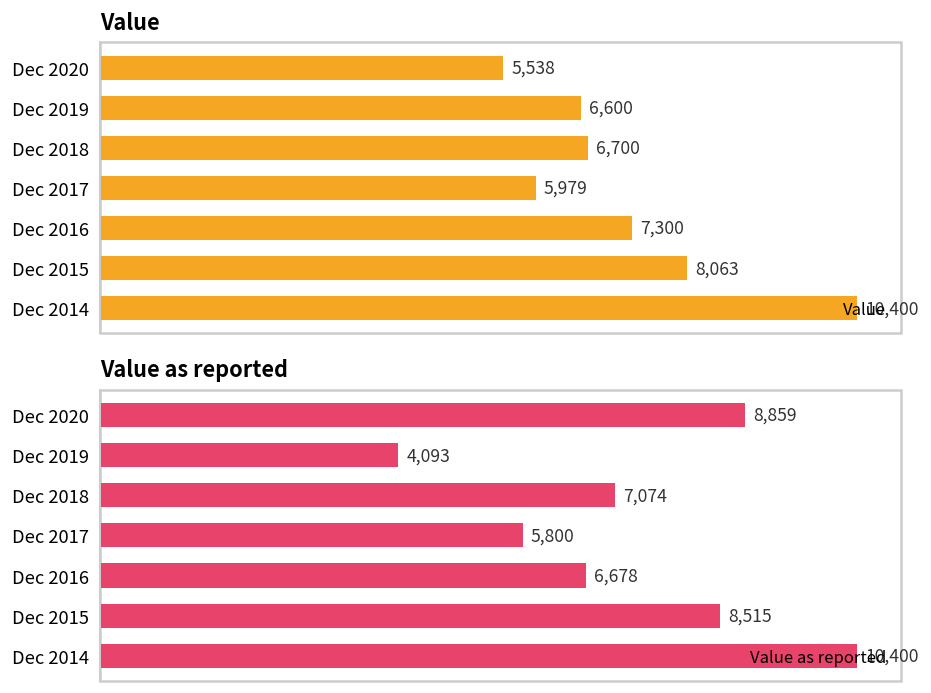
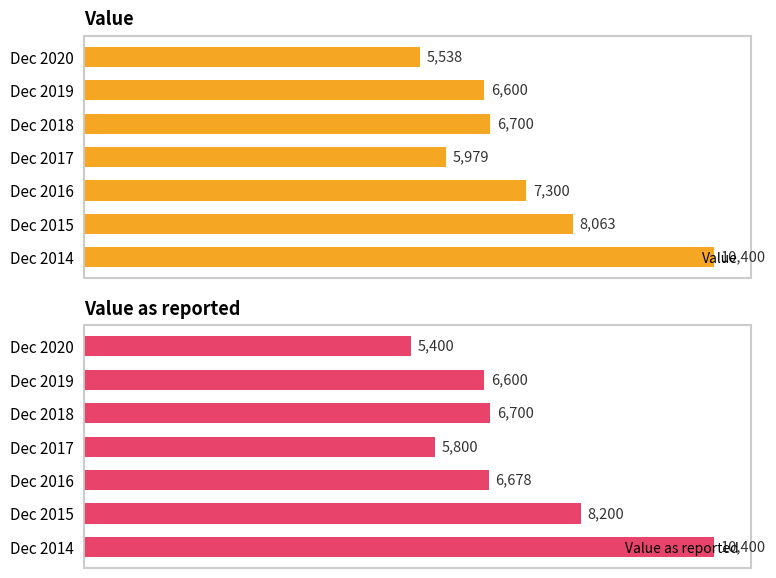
Value as reported, Dec 2020: 8,859 -> 5,400
Value as reported, Dec 2019: 4,093 -> 6,600
Value as reported, Dec 2018: 7,074 -> 6,700
Value as reported, Dec 2015: 8,515 -> 8,200
